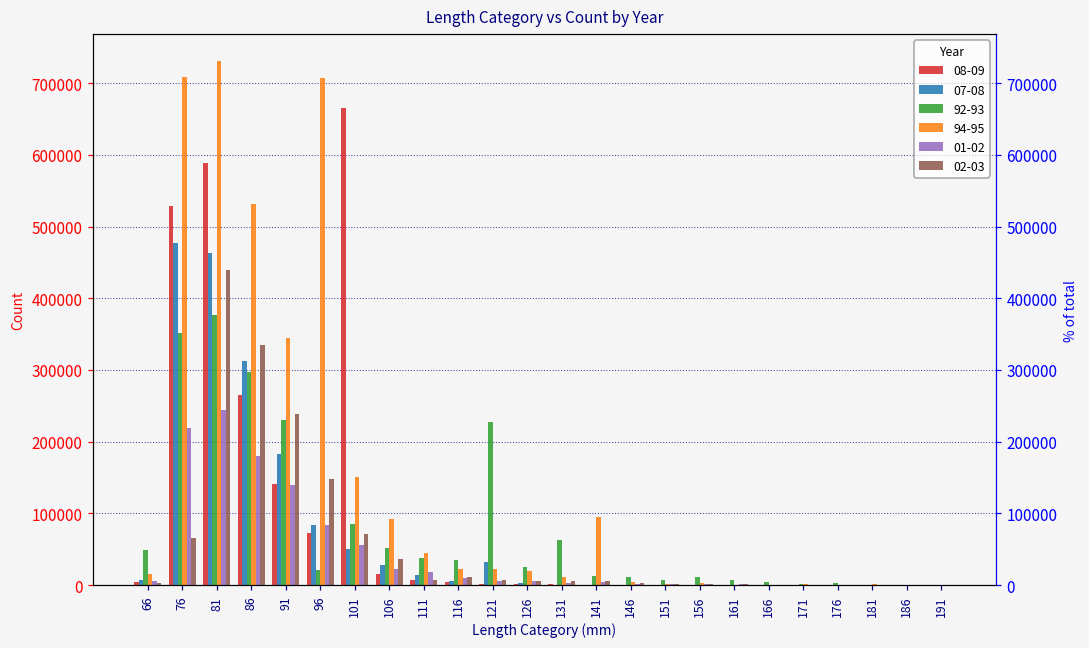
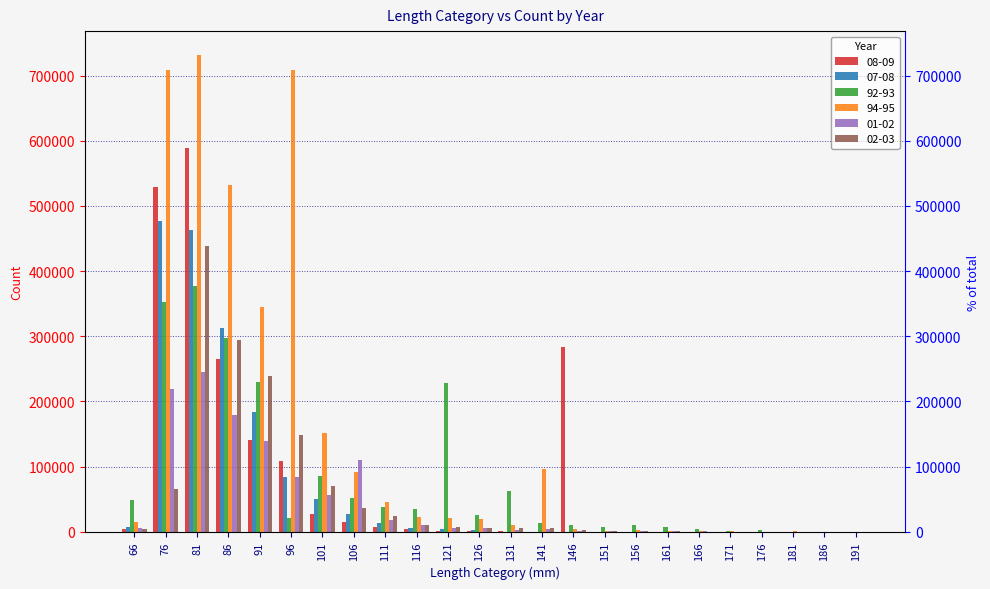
02-03, 86: 330000 -> 290000
08-09, 96: 70000 -> 110000
08-09, 101: 670000 -> 30000
01-02, 106: 20000 -> 110000
02-03, 111: 10000 -> 30000
07-08, 121: 30000 -> 0
08-09, 146: 0 -> 280000
